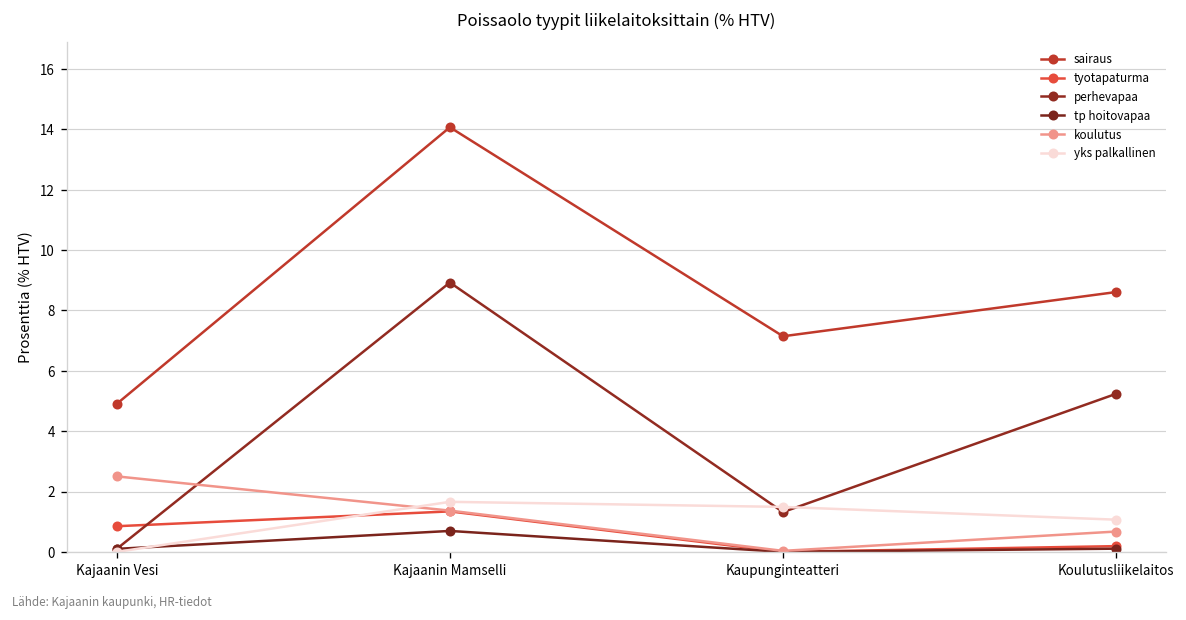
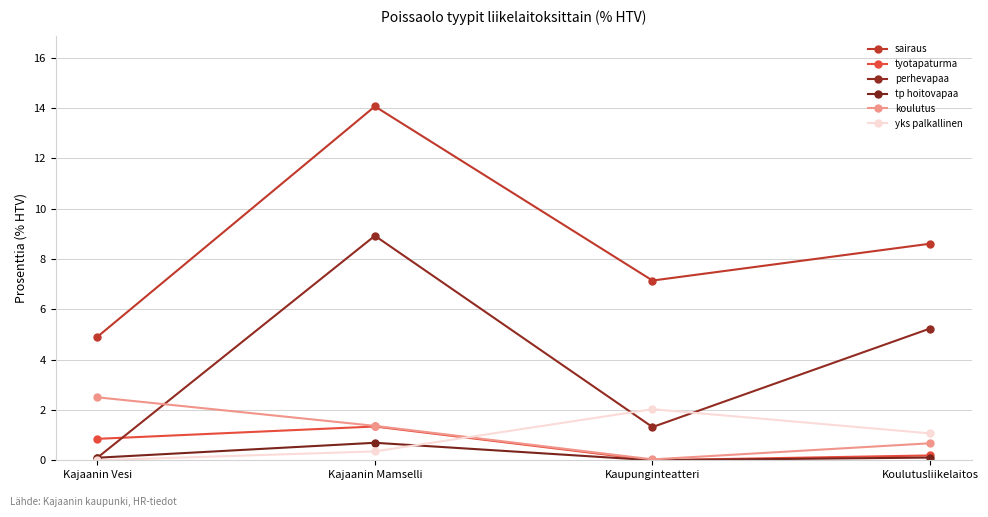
yks palkallinen, Kajaanin Mamselli: 1.7 -> 0.4
yks palkallinen, Kaupunginteatteri: 1.5 -> 2.0
